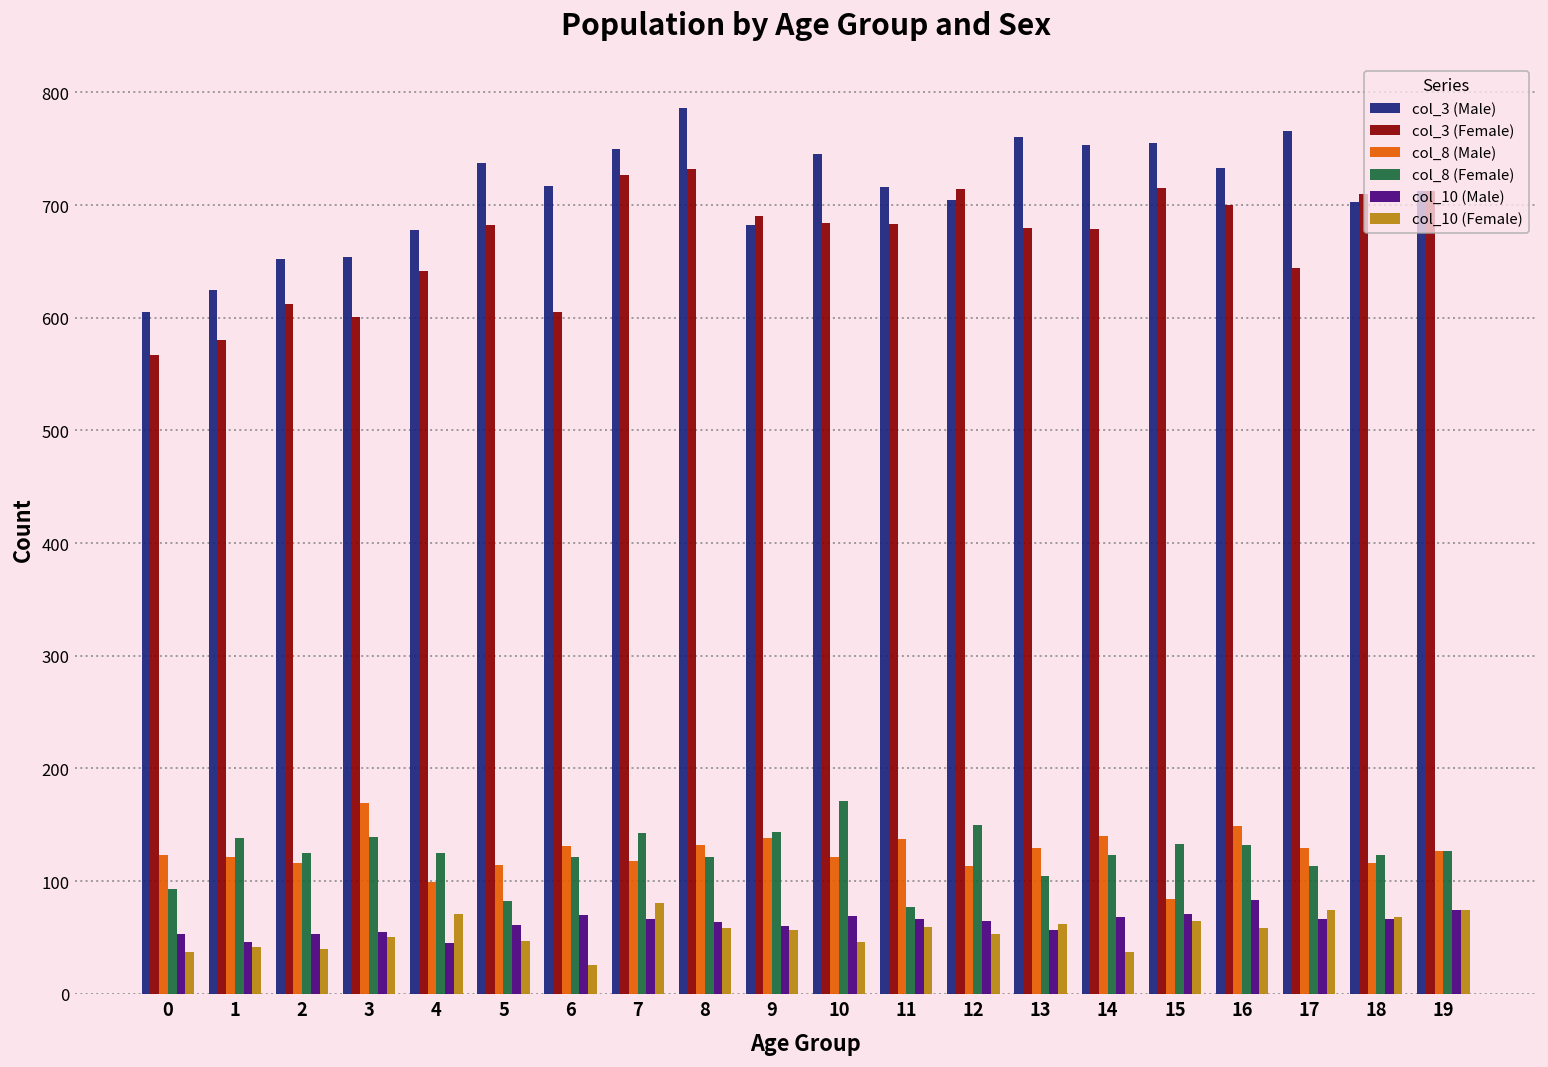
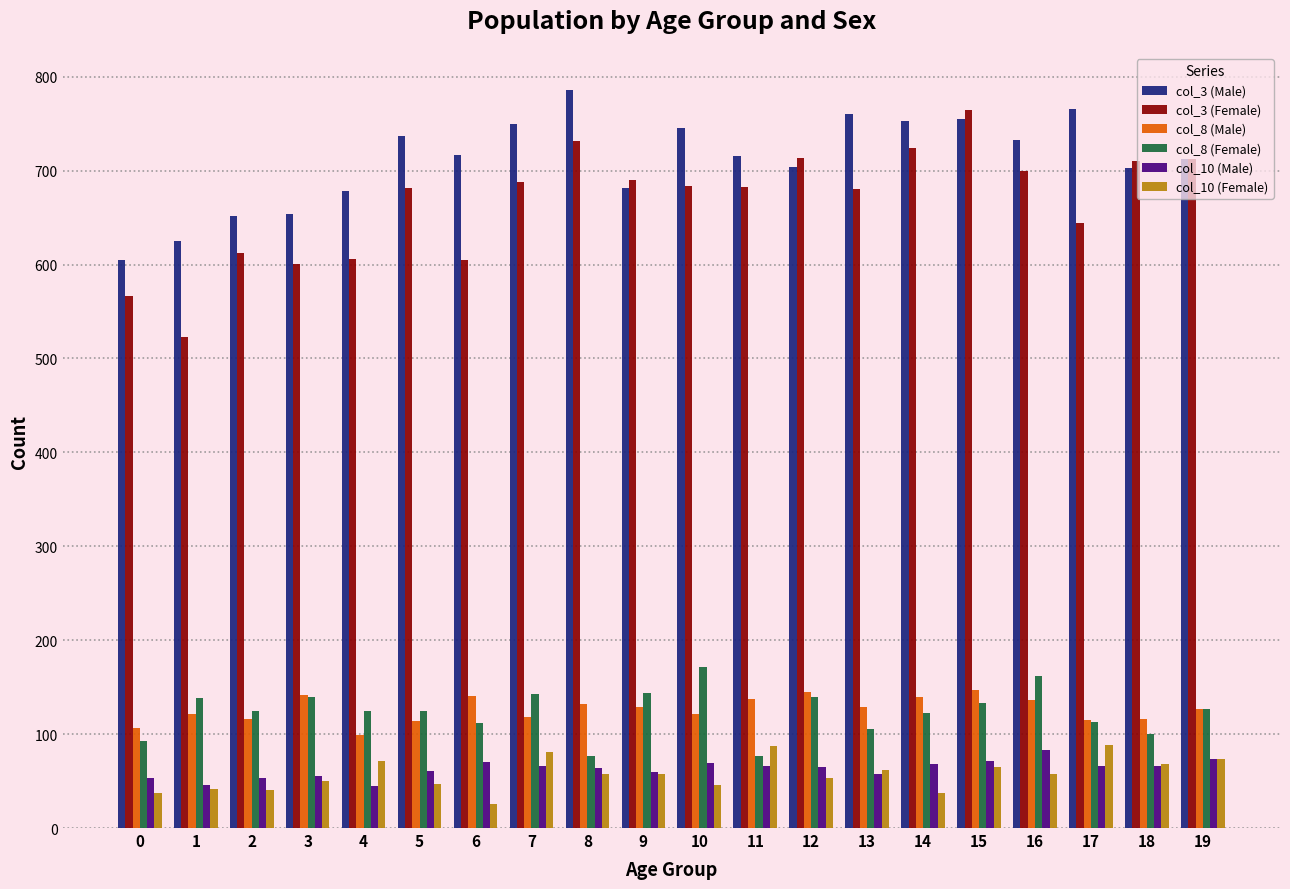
col_8 (Male), 0: 120 -> 110
col_3 (Female), 1: 580 -> 520
col_8 (Male), 3: 170 -> 140
col_3 (Female), 4: 640 -> 610
col_8 (Female), 5: 80 -> 130
col_8 (Male), 6: 130 -> 140
col_8 (Female), 6: 120 -> 110
col_3 (Female), 7: 730 -> 690
col_8 (Female), 8: 120 -> 80
col_8 (Male), 9: 140 -> 130
col_10 (Female), 11: 60 -> 90
col_8 (Male), 12: 110 -> 150
col_8 (Female), 12: 150 -> 140
col_3 (Female), 14: 680 -> 720
col_3 (Female), 15: 720 -> 770
col_8 (Male), 15: 80 -> 150
col_8 (Male), 16: 150 -> 140
col_8 (Female), 16: 130 -> 160
col_8 (Male), 17: 130 -> 120
col_10 (Female), 17: 70 -> 90
col_8 (Female), 18: 120 -> 100
